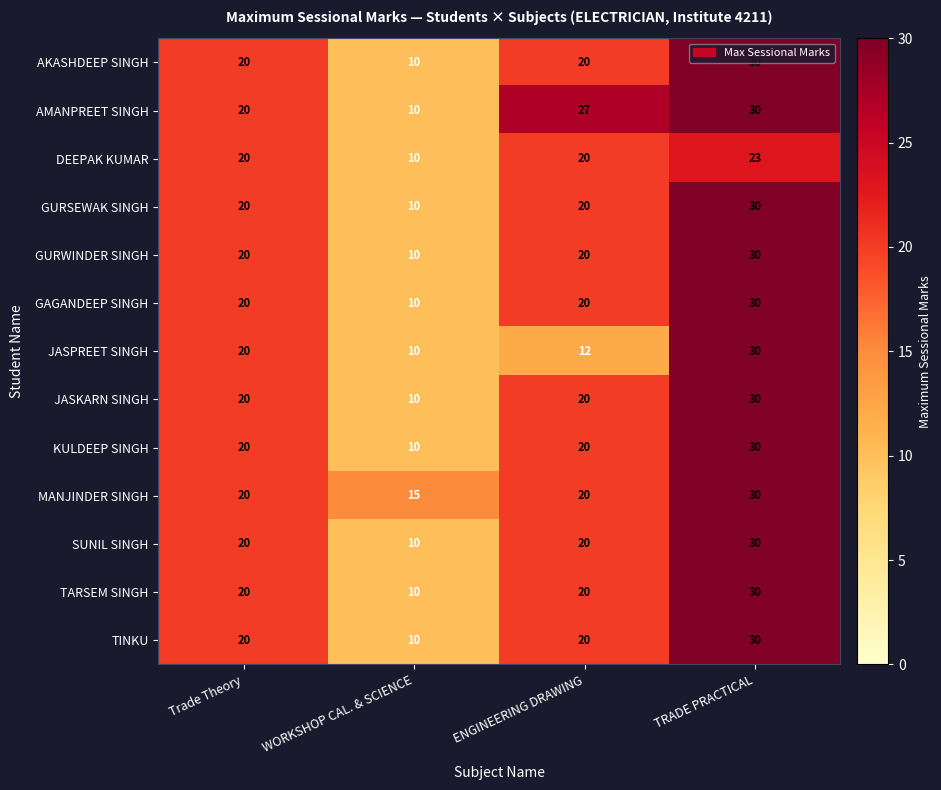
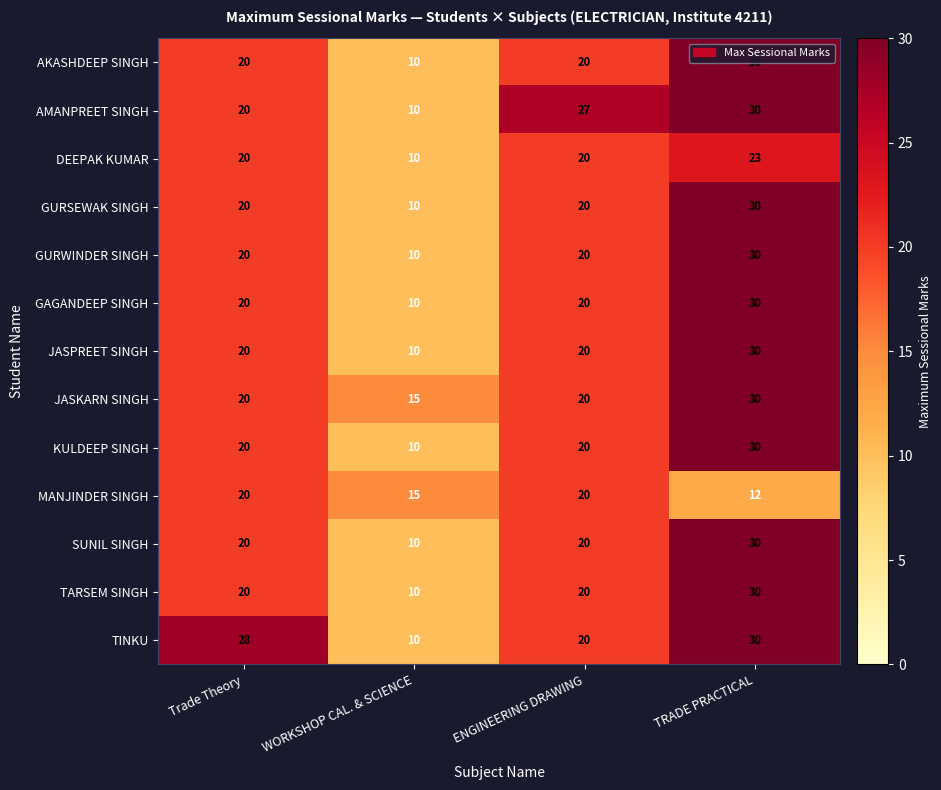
JASPREET SINGH, ENGINEERING DRAWING: 12 -> 20
JASKARN SINGH, WORKSHOP CAL. & SCIENCE: 10 -> 15
MANJINDER SINGH, TRADE PRACTICAL: 30 -> 12
TINKU, Trade Theory: 20 -> 28
